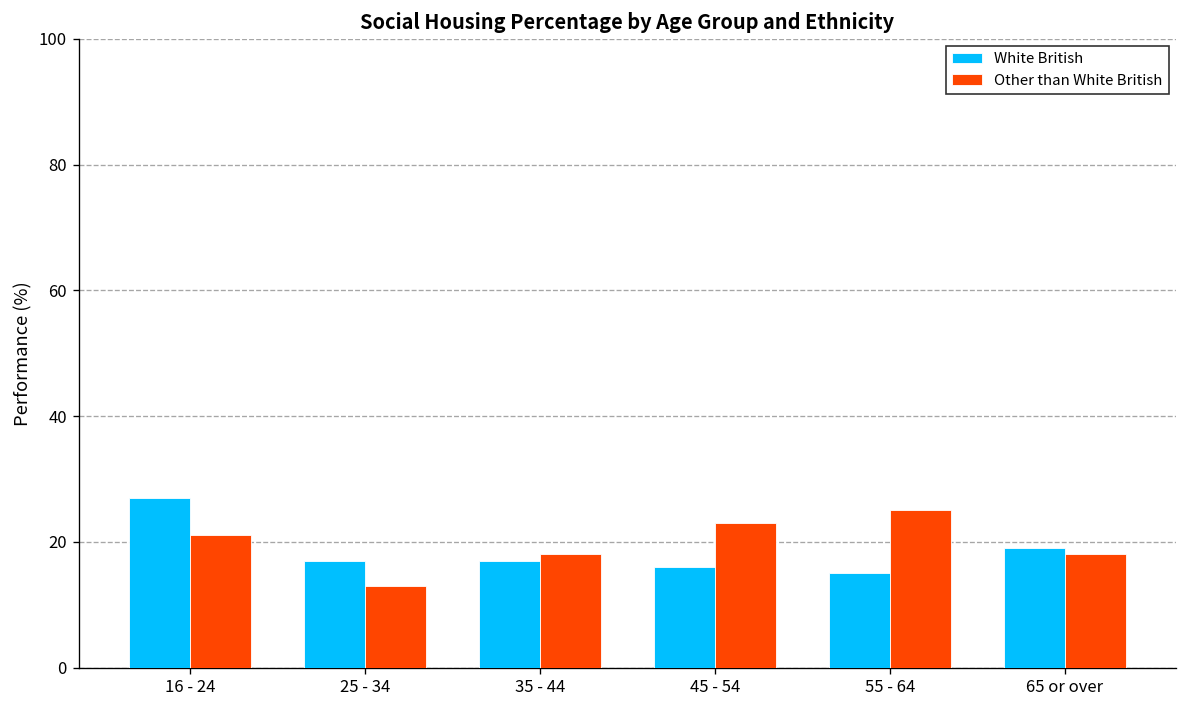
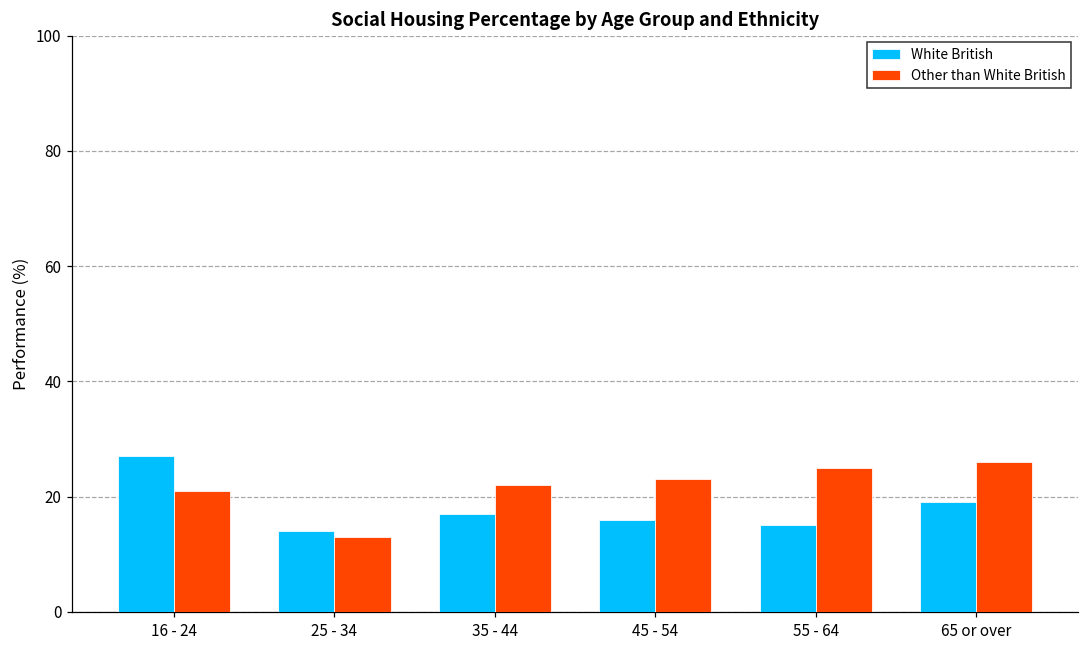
White British, 25 - 34: 17 -> 14
Other than White British, 35 - 44: 18 -> 22
Other than White British, 65 or over: 18 -> 26
